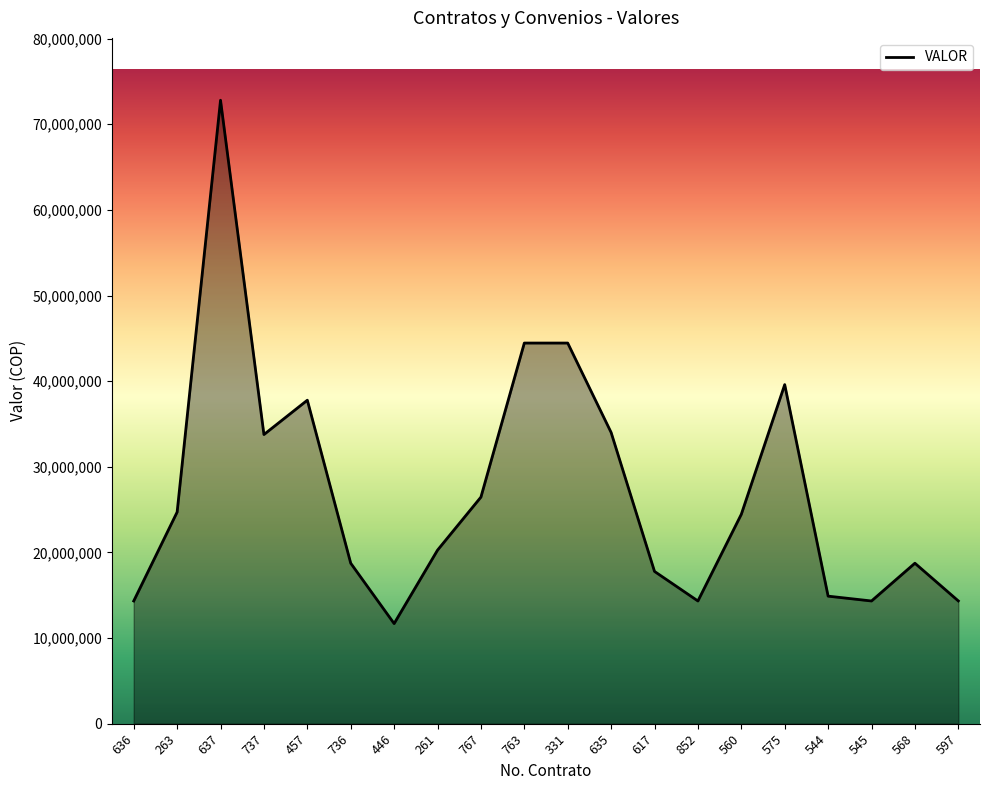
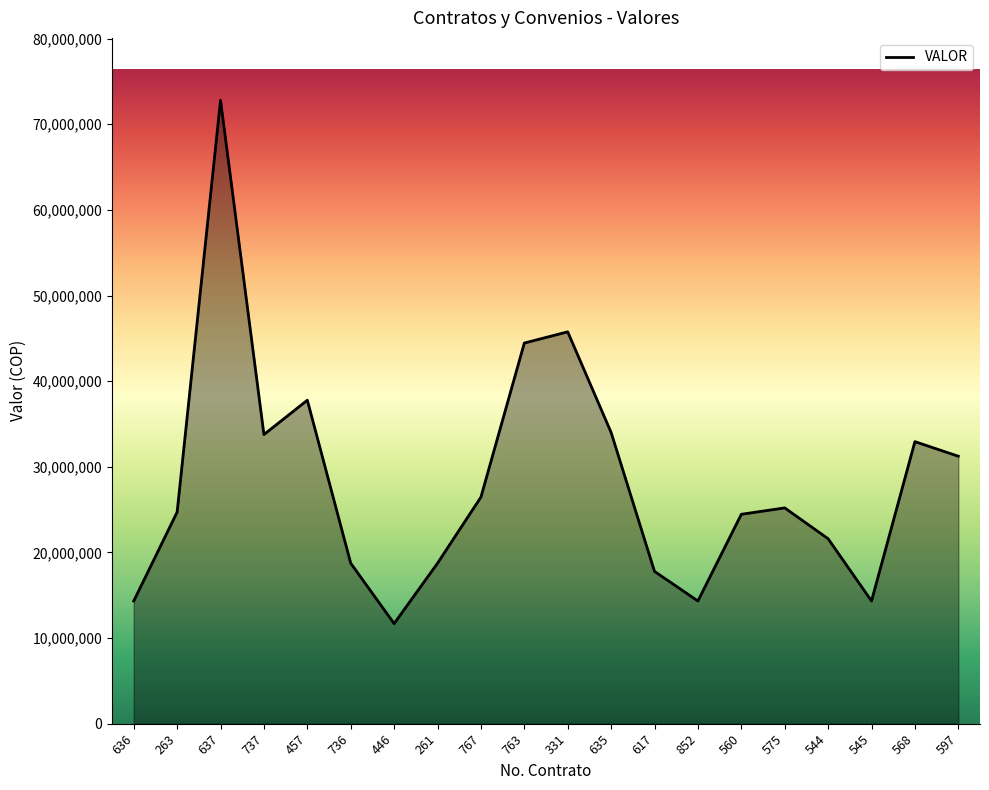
261: 20,000,000 -> 19,000,000
331: 44,000,000 -> 46,000,000
575: 40,000,000 -> 25,000,000
544: 15,000,000 -> 22,000,000
568: 19,000,000 -> 33,000,000
597: 14,000,000 -> 31,000,000
